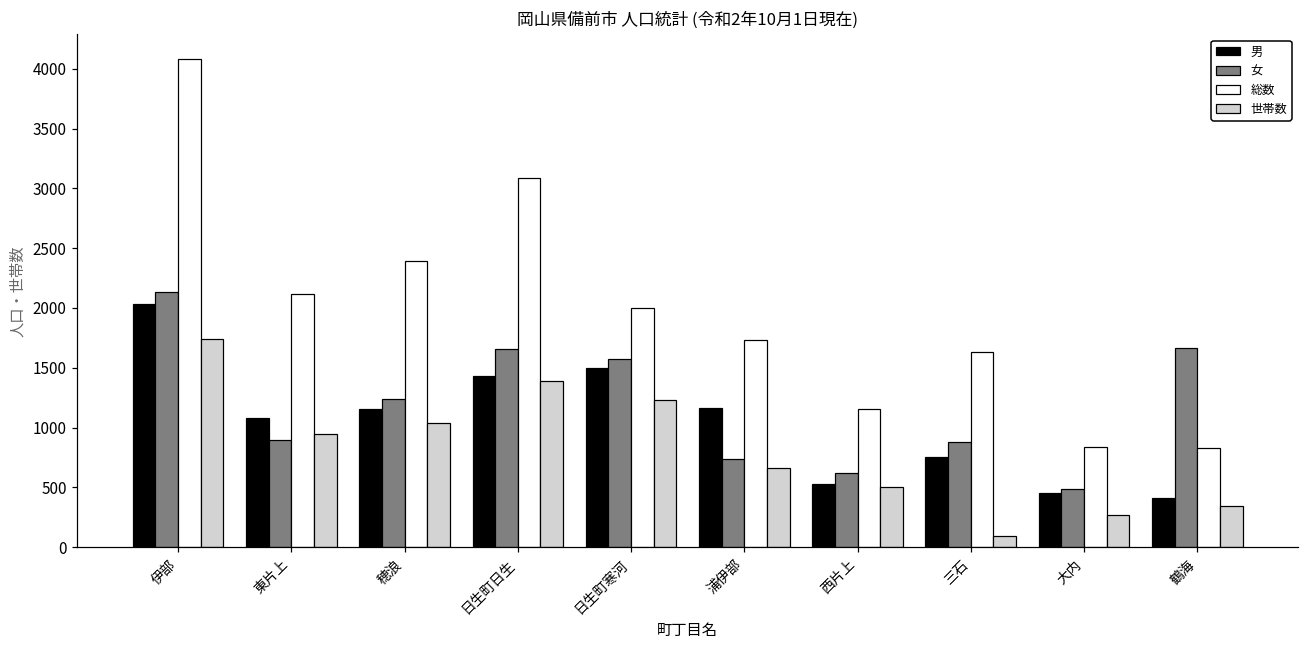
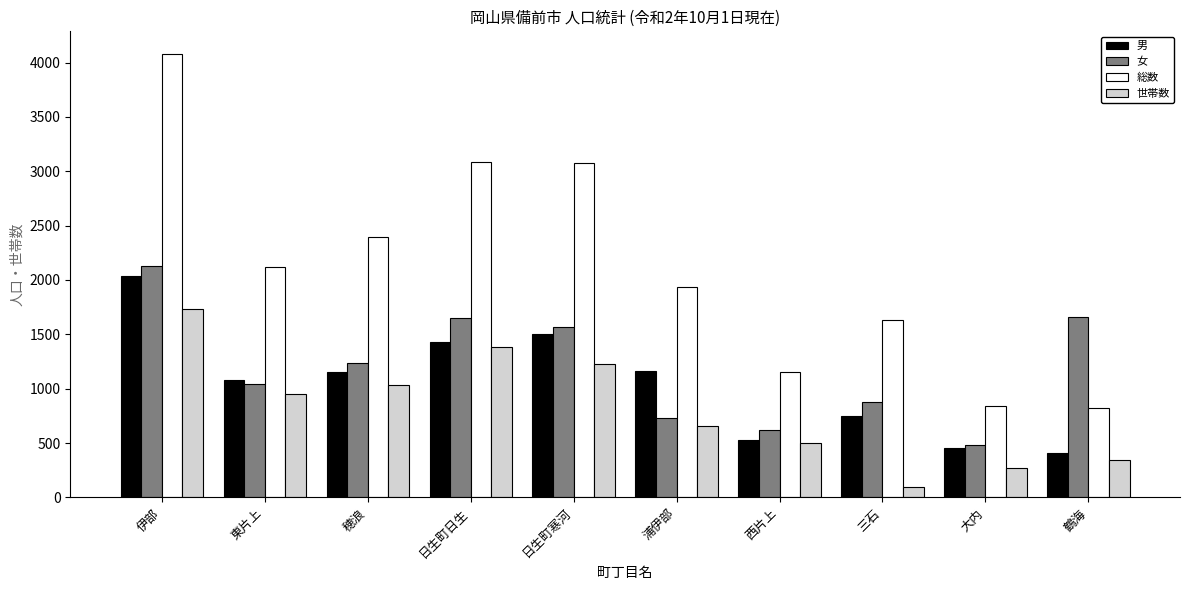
女, 東片上: 900 -> 1040
総数, 日生町寒河: 2000 -> 3070
総数, 浦伊部: 1730 -> 1940
